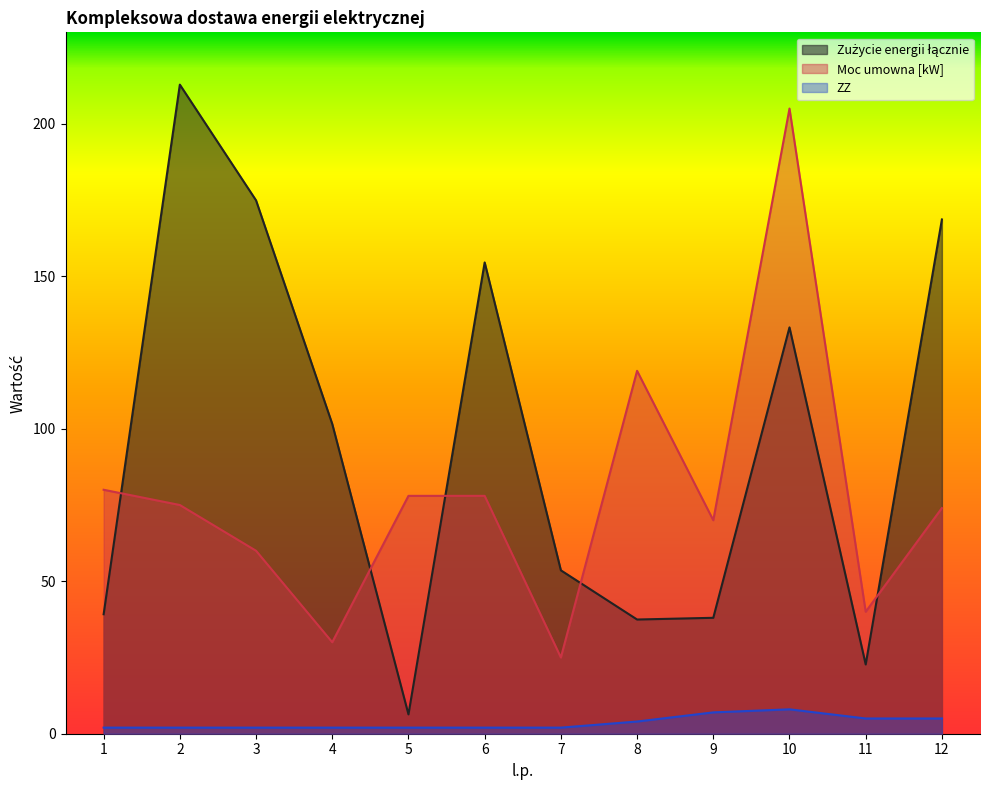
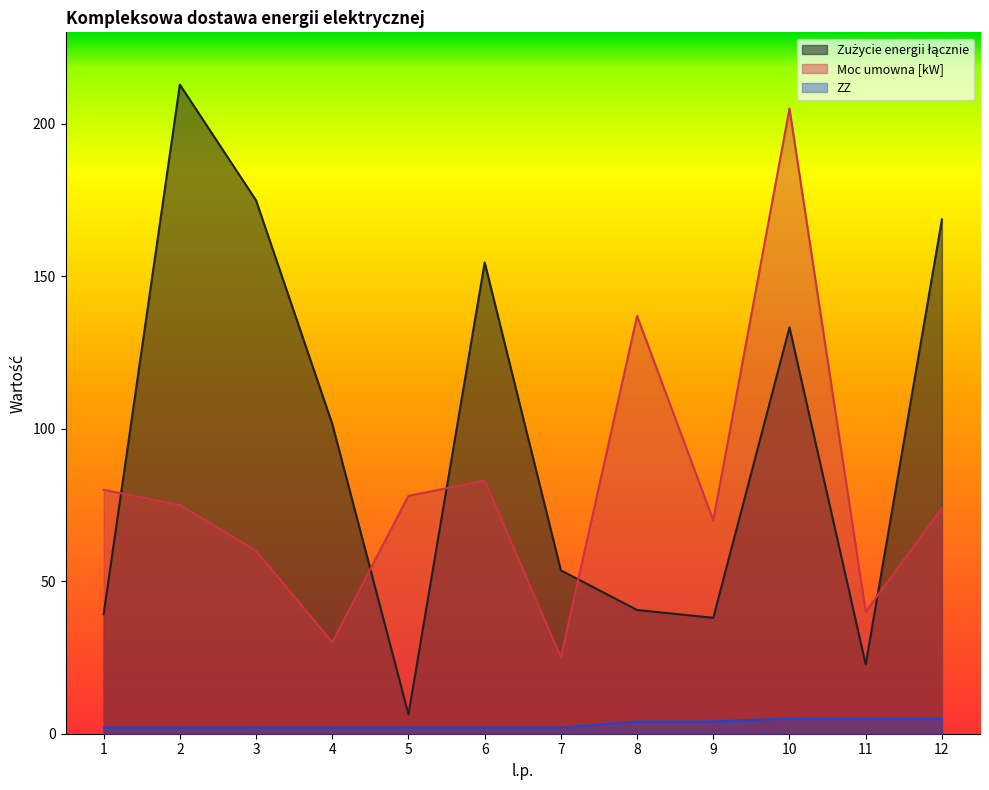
Moc umowna [kW], 6: 78 -> 83
Zużycie energii łącznie, 8: 37 -> 41
Moc umowna [kW], 8: 119 -> 137
ZZ, 9: 7 -> 4
ZZ, 10: 8 -> 5
